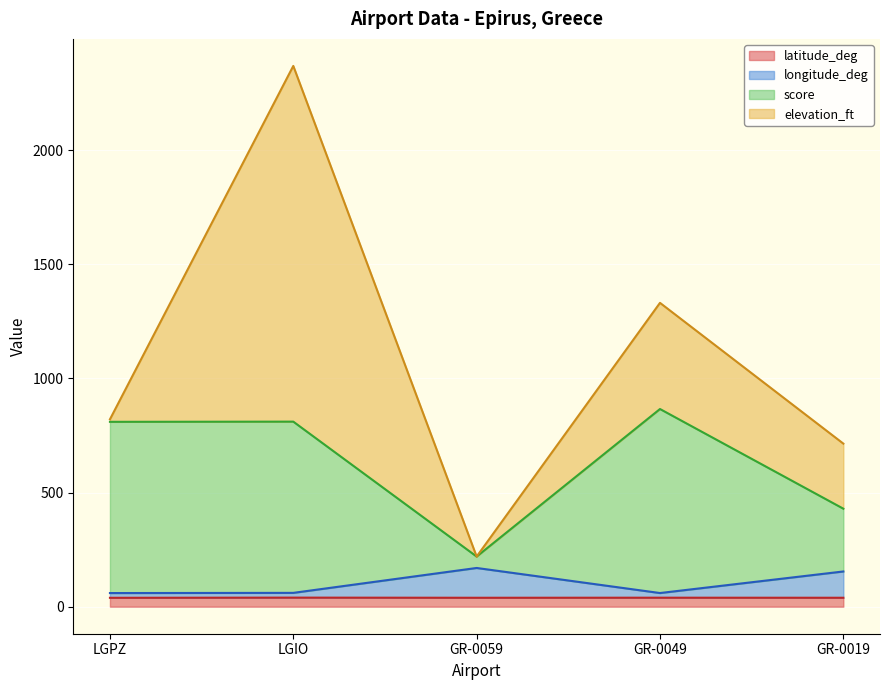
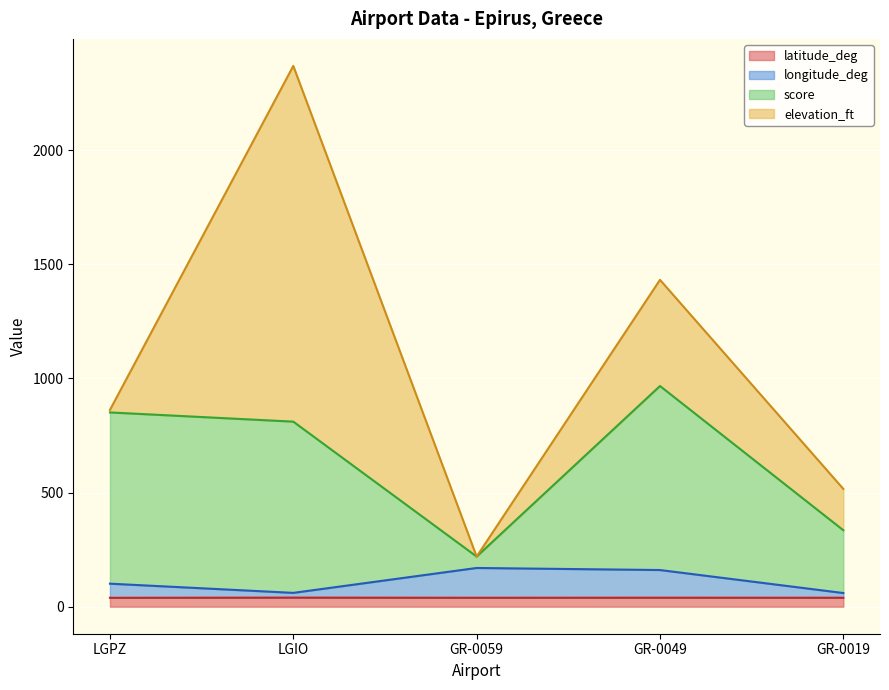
longitude_deg, LGPZ: 20 -> 60
longitude_deg, GR-0049: 20 -> 120
longitude_deg, GR-0019: 120 -> 20
elevation_ft, GR-0019: 280 -> 180
